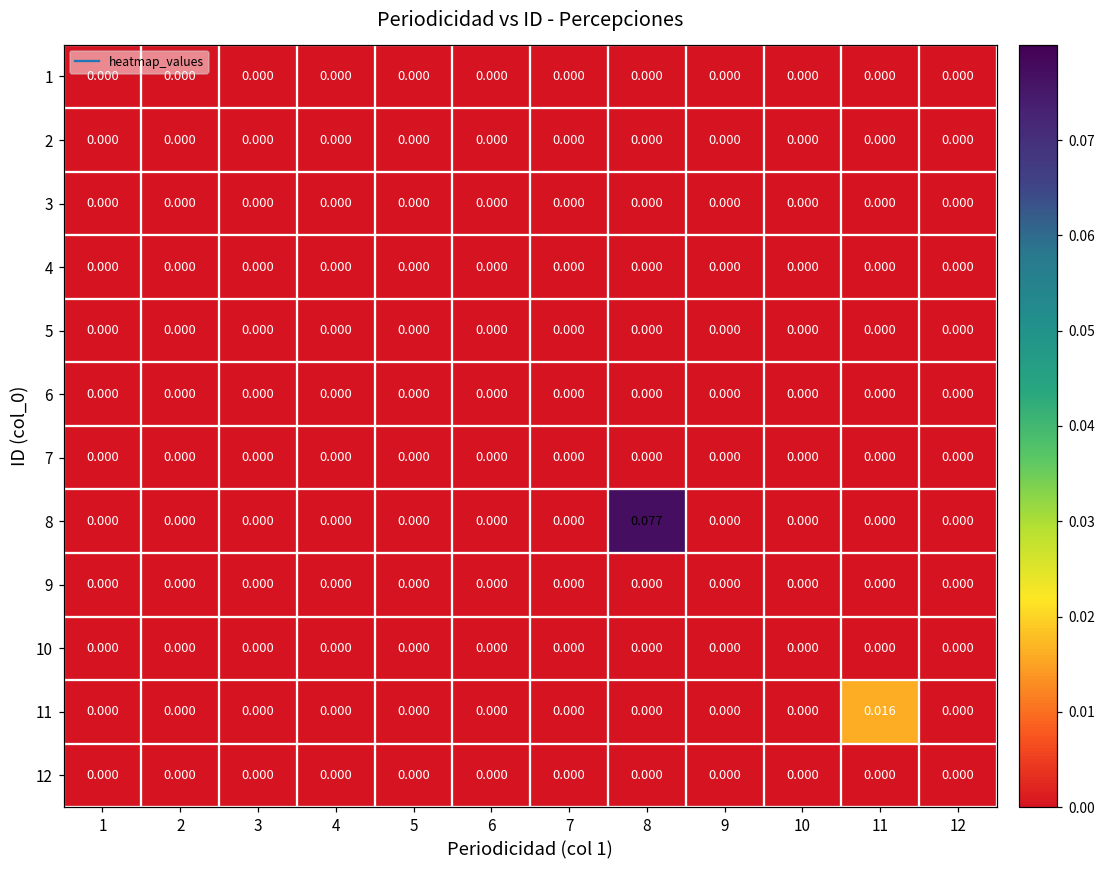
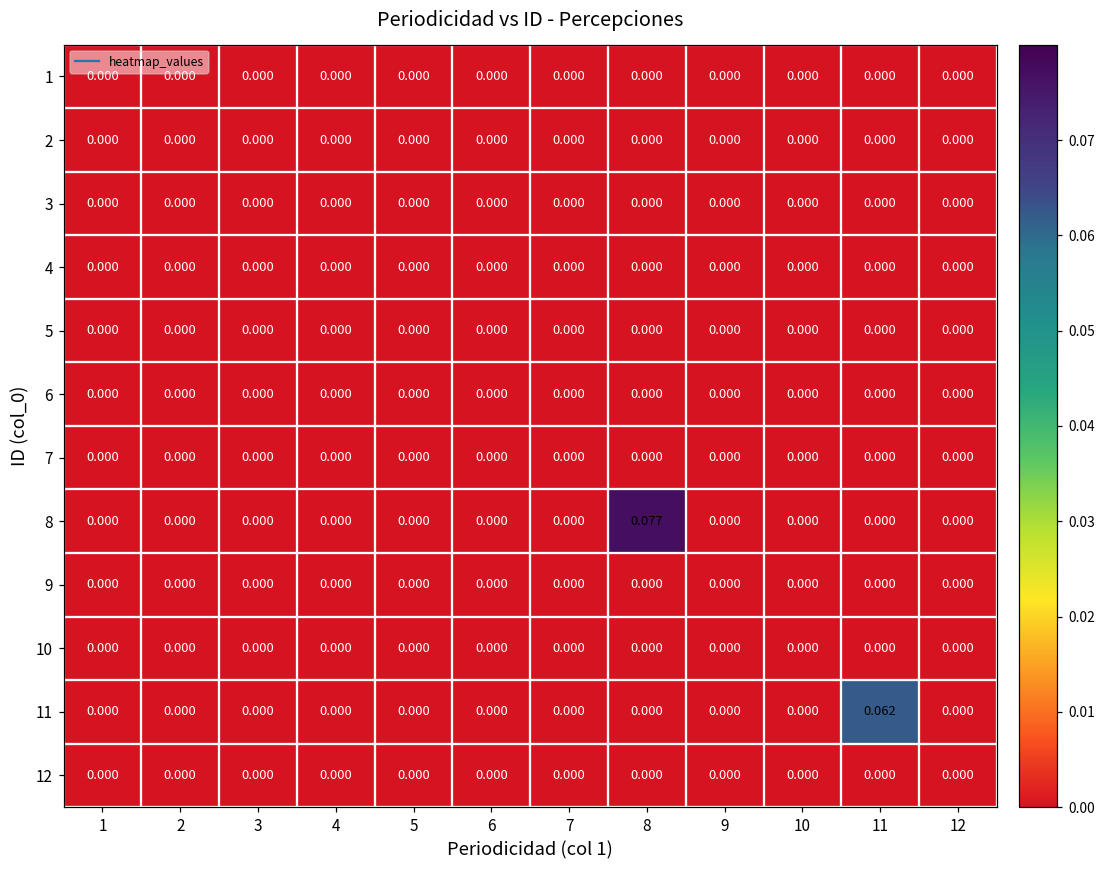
11, 11: 0.016 -> 0.062
